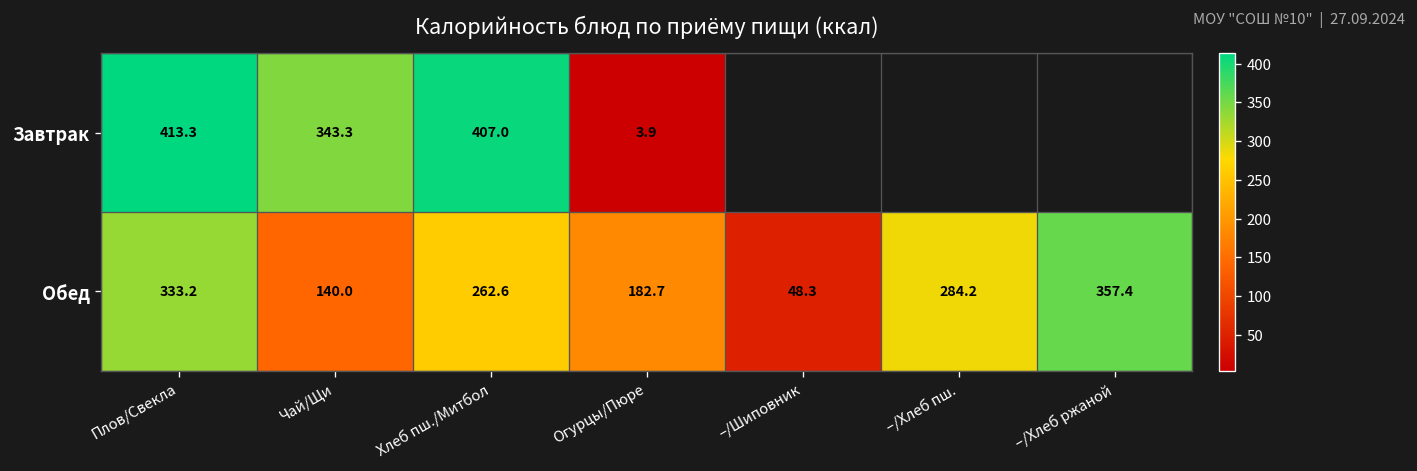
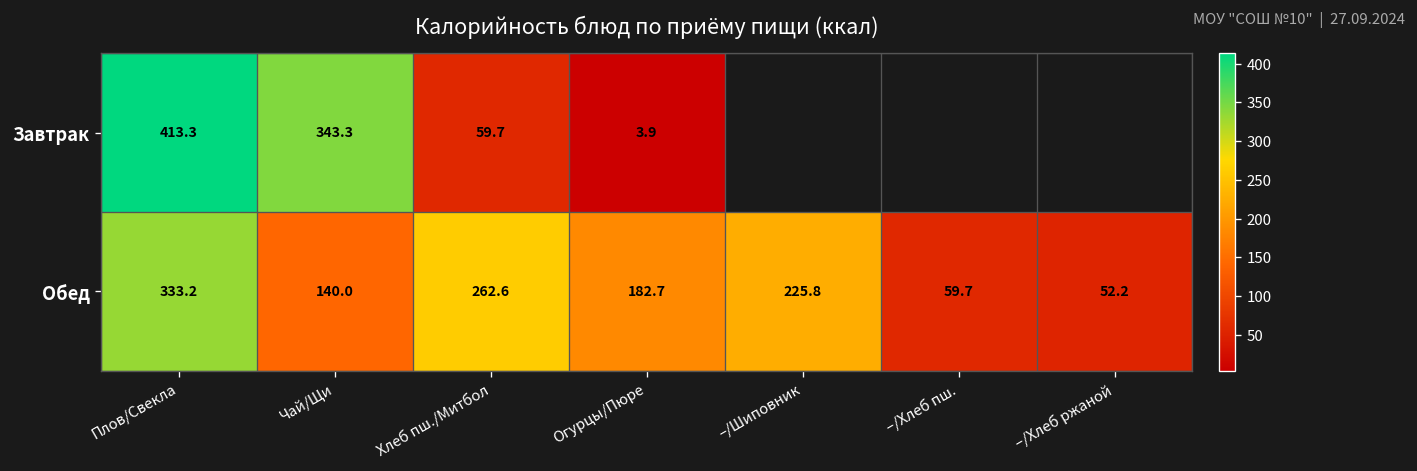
Завтрак, Хлеб пш./Митбол: 407.0 -> 59.7
Обед, –/Шиповник: 48.3 -> 225.8
Обед, –/Хлеб пш.: 284.2 -> 59.7
Обед, –/Хлеб ржаной: 357.4 -> 52.2
